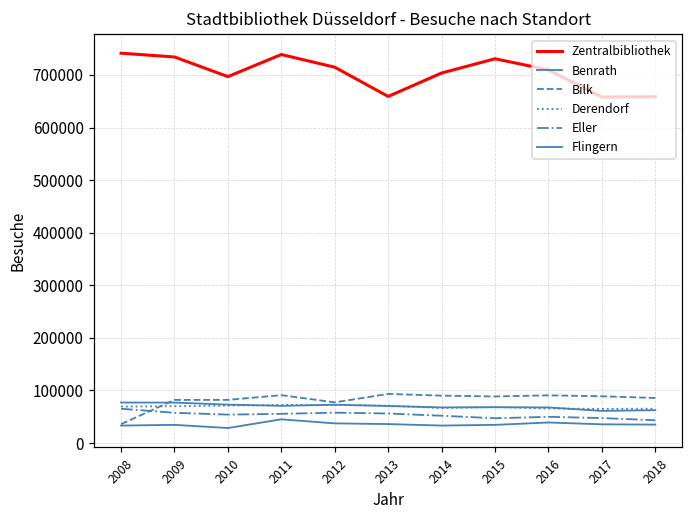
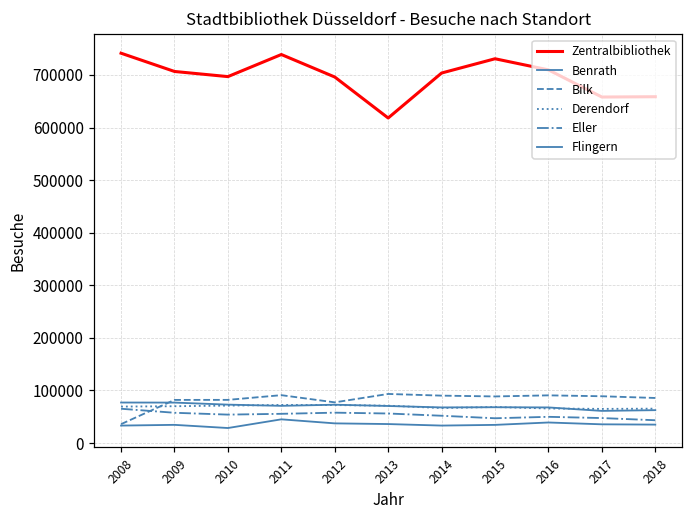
Zentralbibliothek, 2009: 730000 -> 710000
Zentralbibliothek, 2012: 710000 -> 700000
Zentralbibliothek, 2013: 660000 -> 620000
